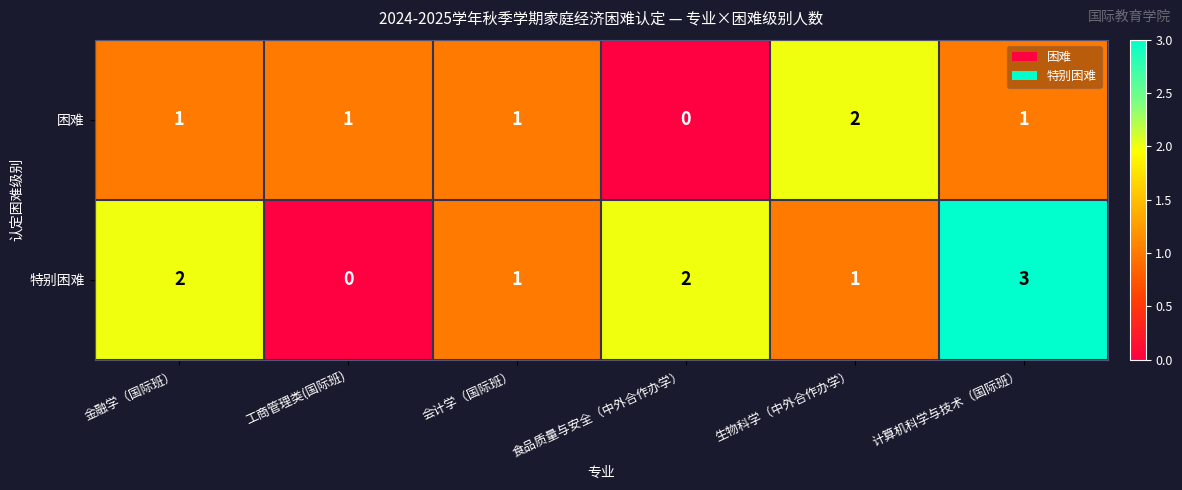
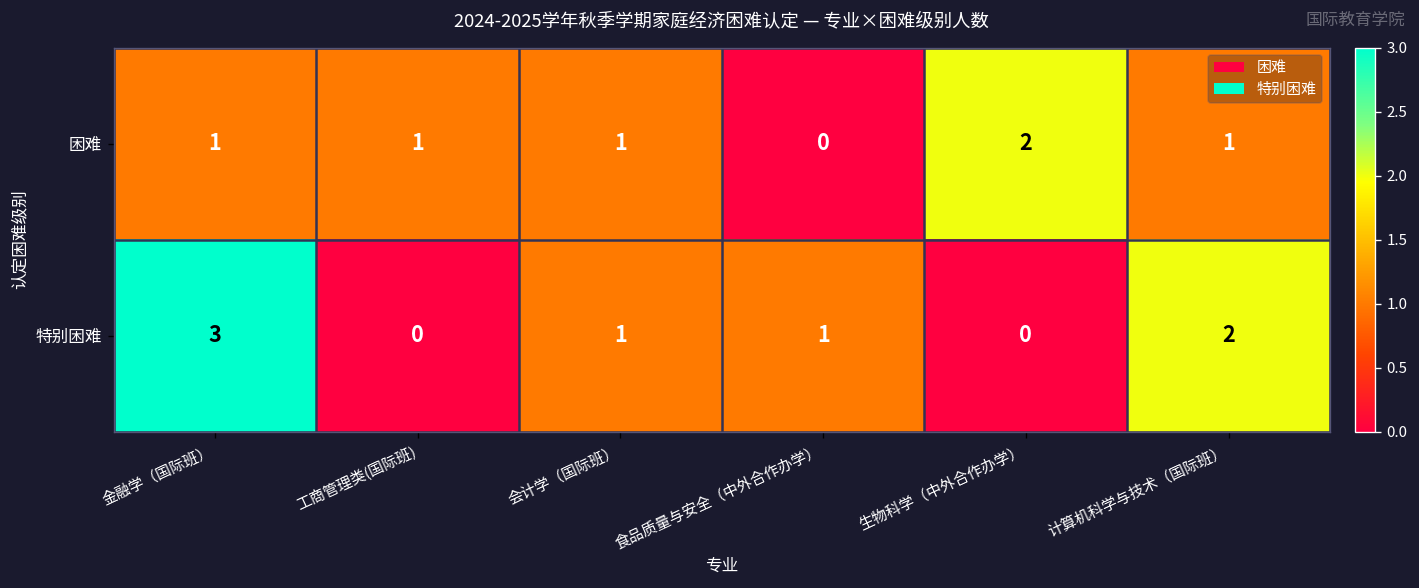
特别困难, 金融学（国际班）: 2 -> 3
特别困难, 食品质量与安全（中外合作办学）: 2 -> 1
特别困难, 生物科学（中外合作办学）: 1 -> 0
特别困难, 计算机科学与技术（国际班）: 3 -> 2
